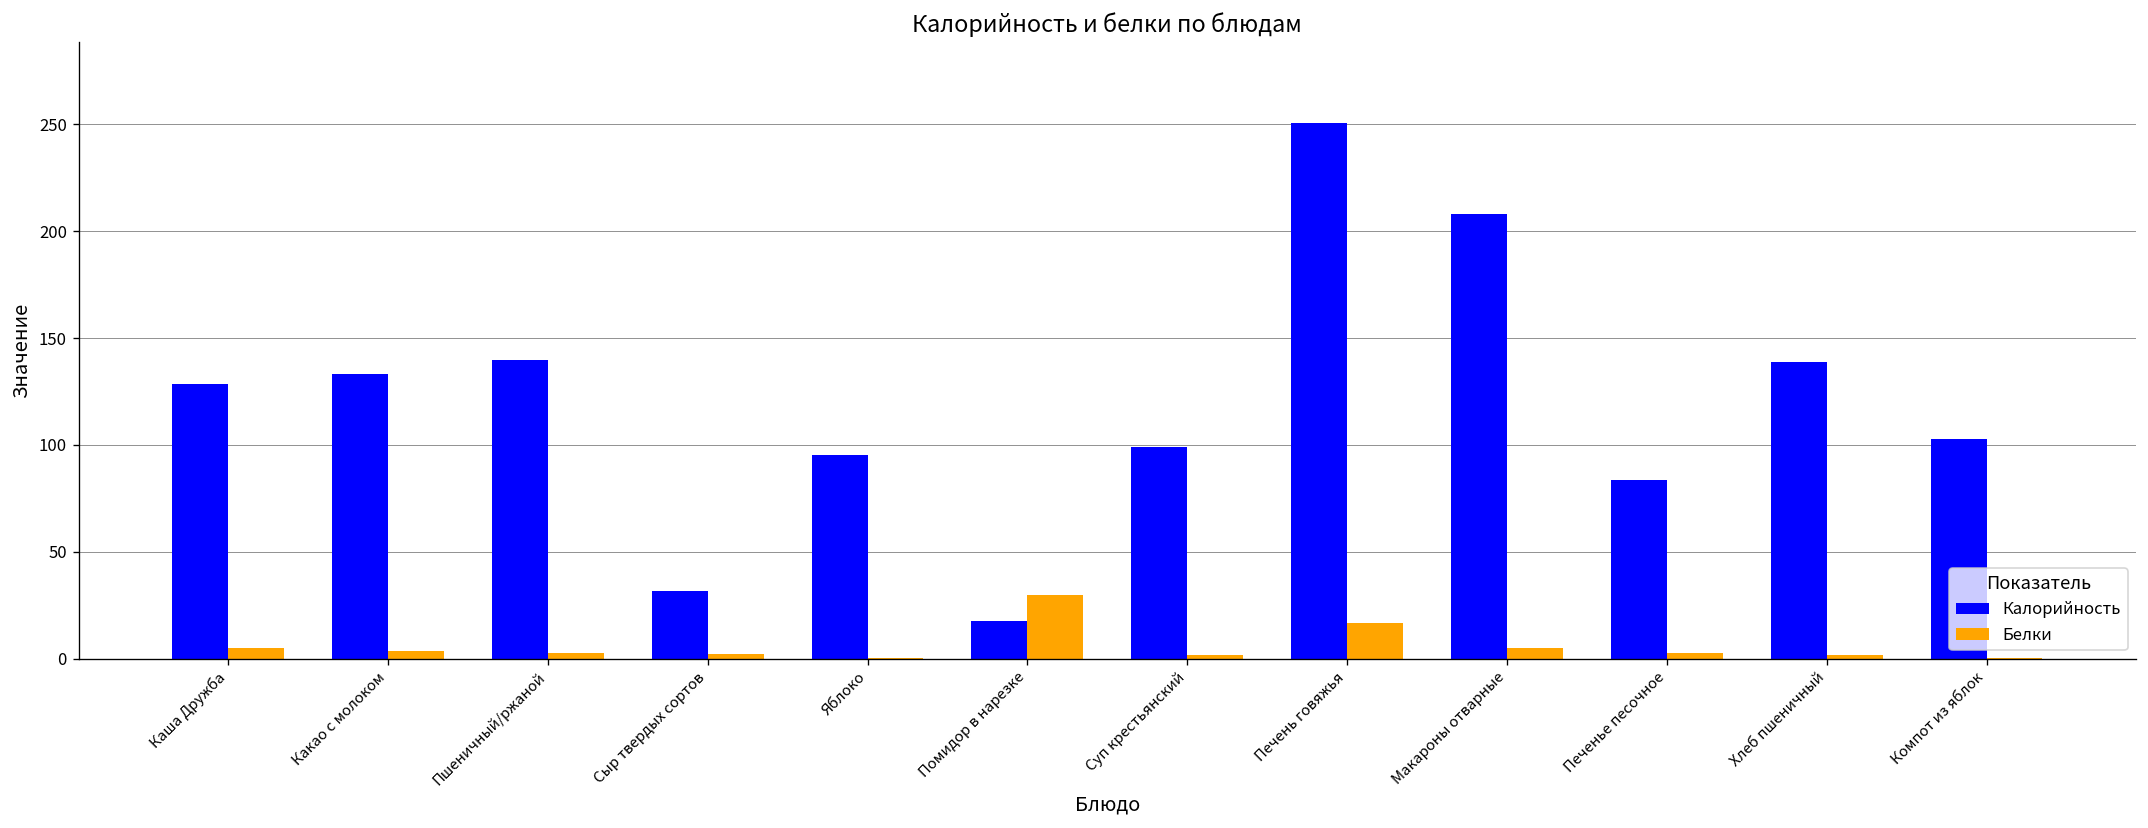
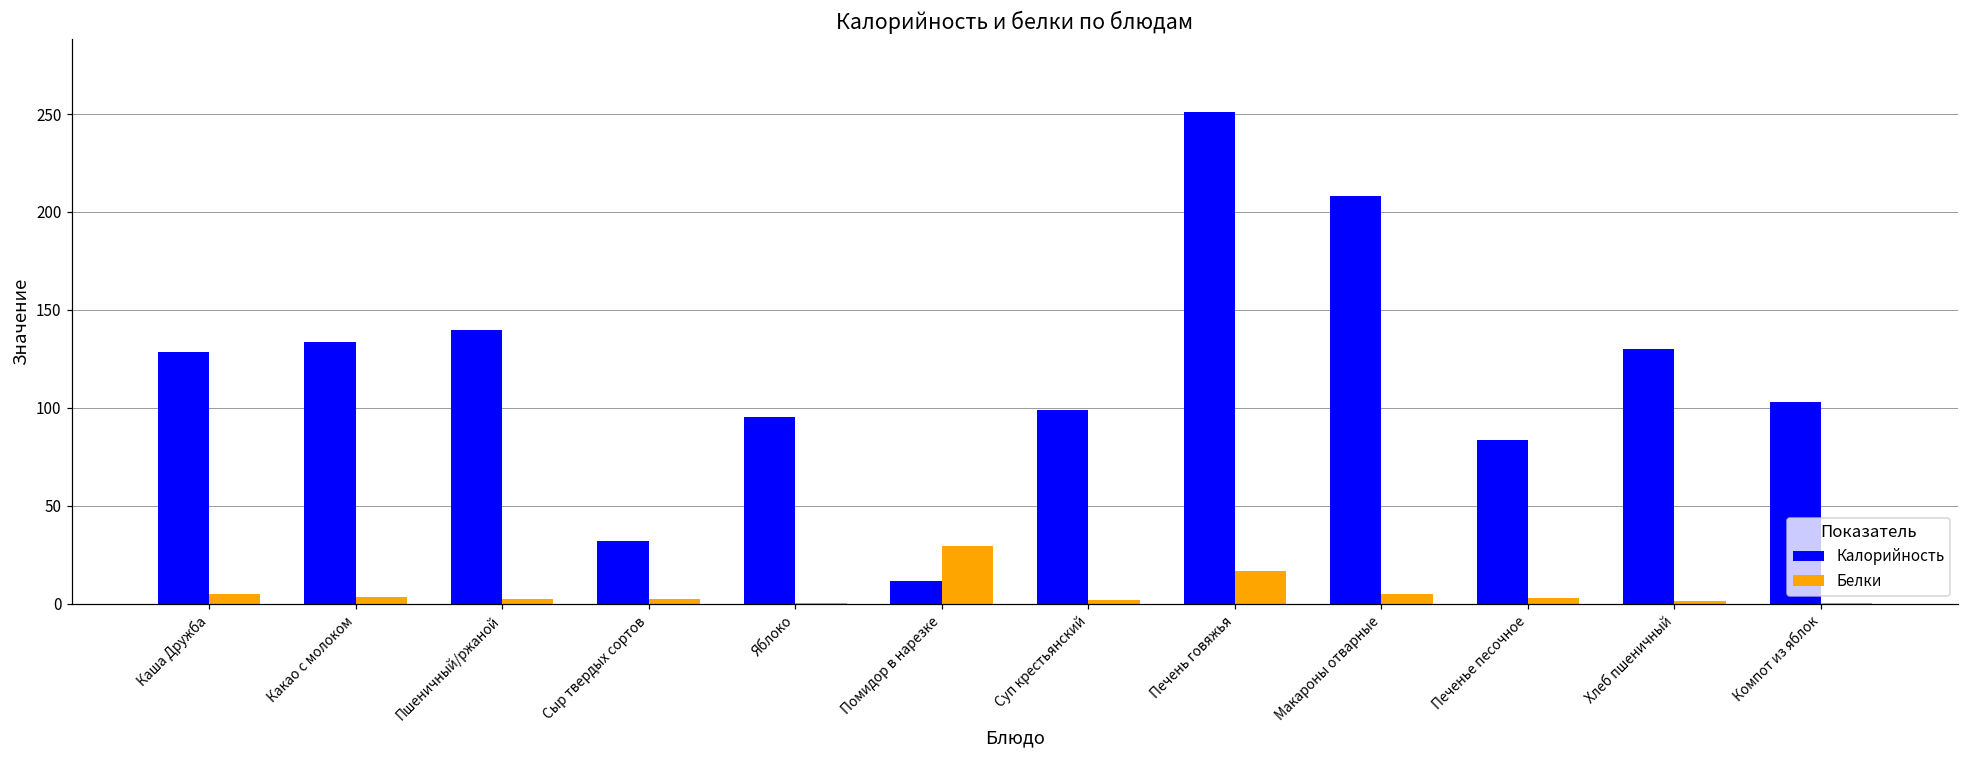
Калорийность, Помидор в нарезке: 18 -> 12
Калорийность, Хлеб пшеничный: 139 -> 130
